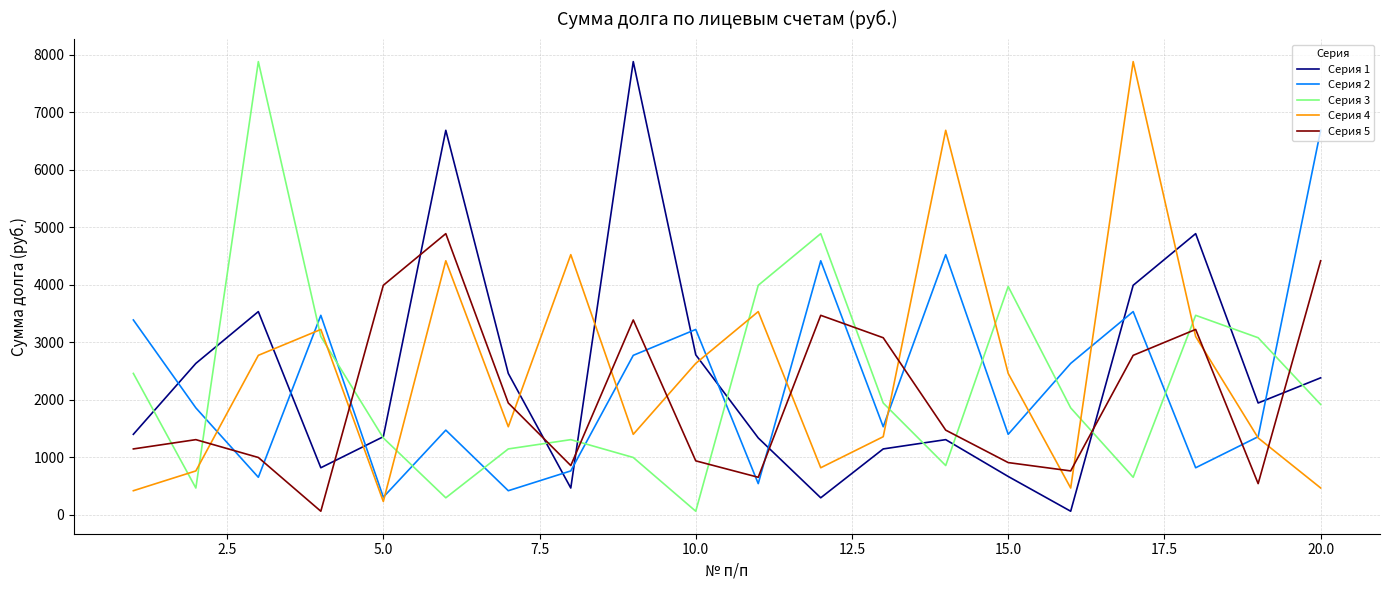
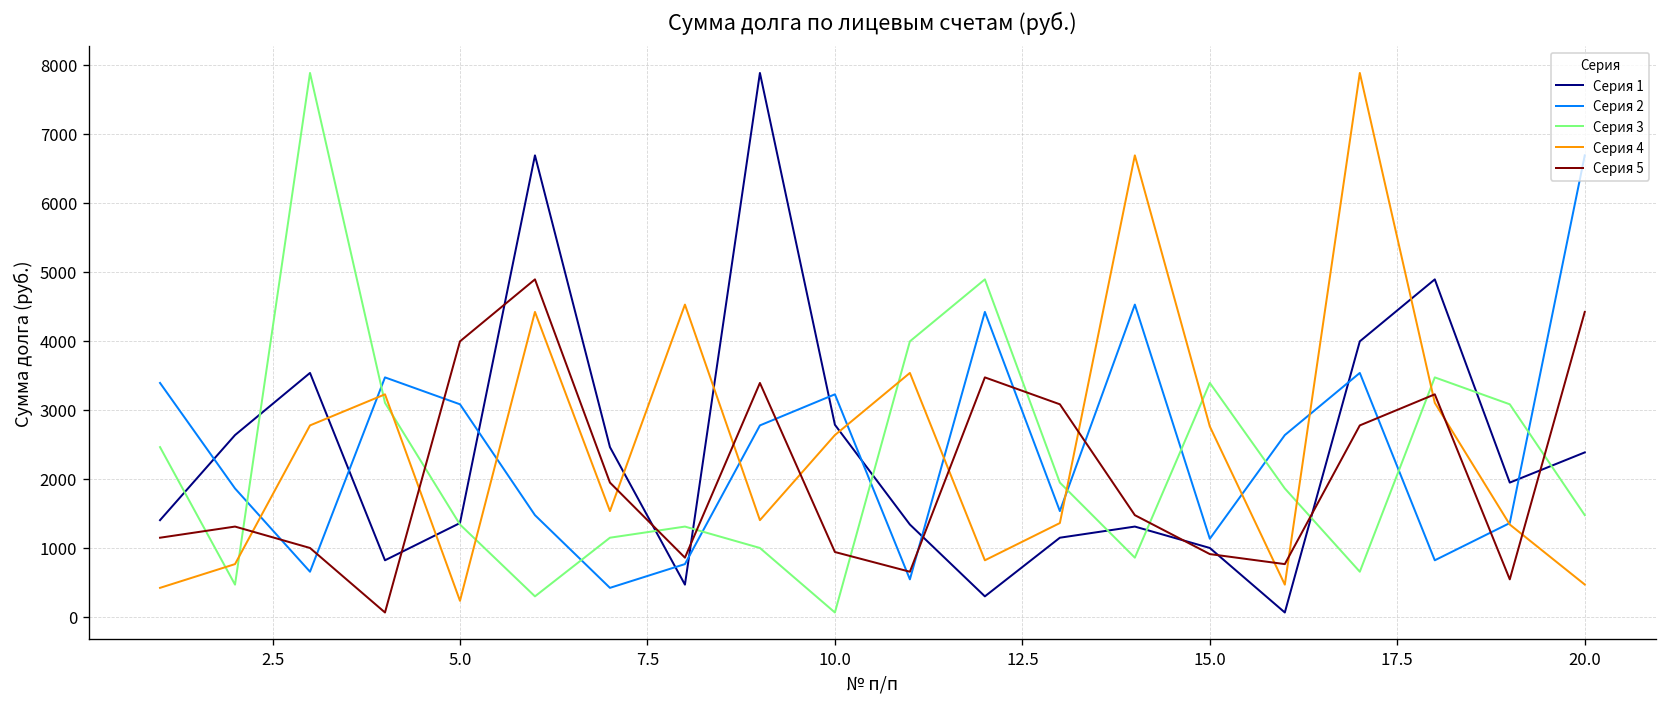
Серия 2, 5.0: 300 -> 3100
Серия 1, 15.0: 700 -> 1000
Серия 2, 15.0: 1400 -> 1100
Серия 3, 15.0: 4000 -> 3400
Серия 4, 15.0: 2500 -> 2800
Серия 3, 20.0: 1900 -> 1500
